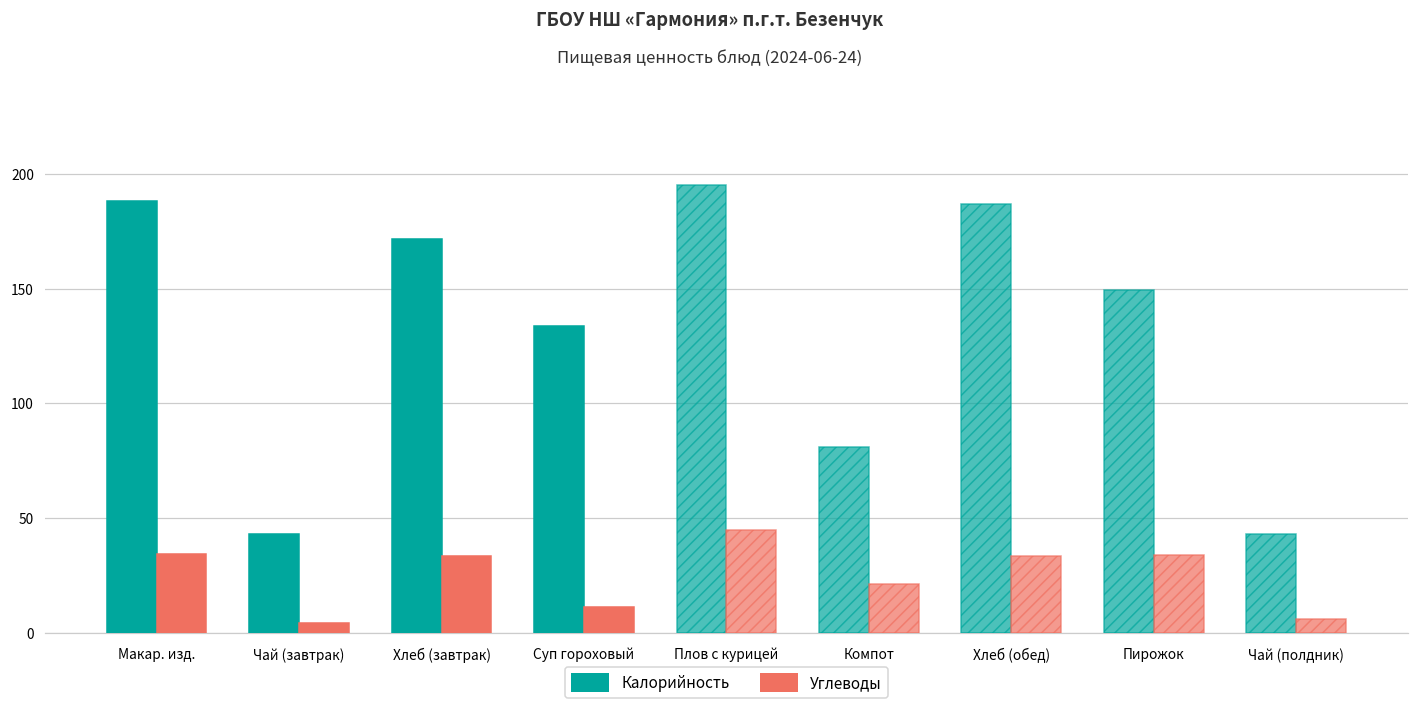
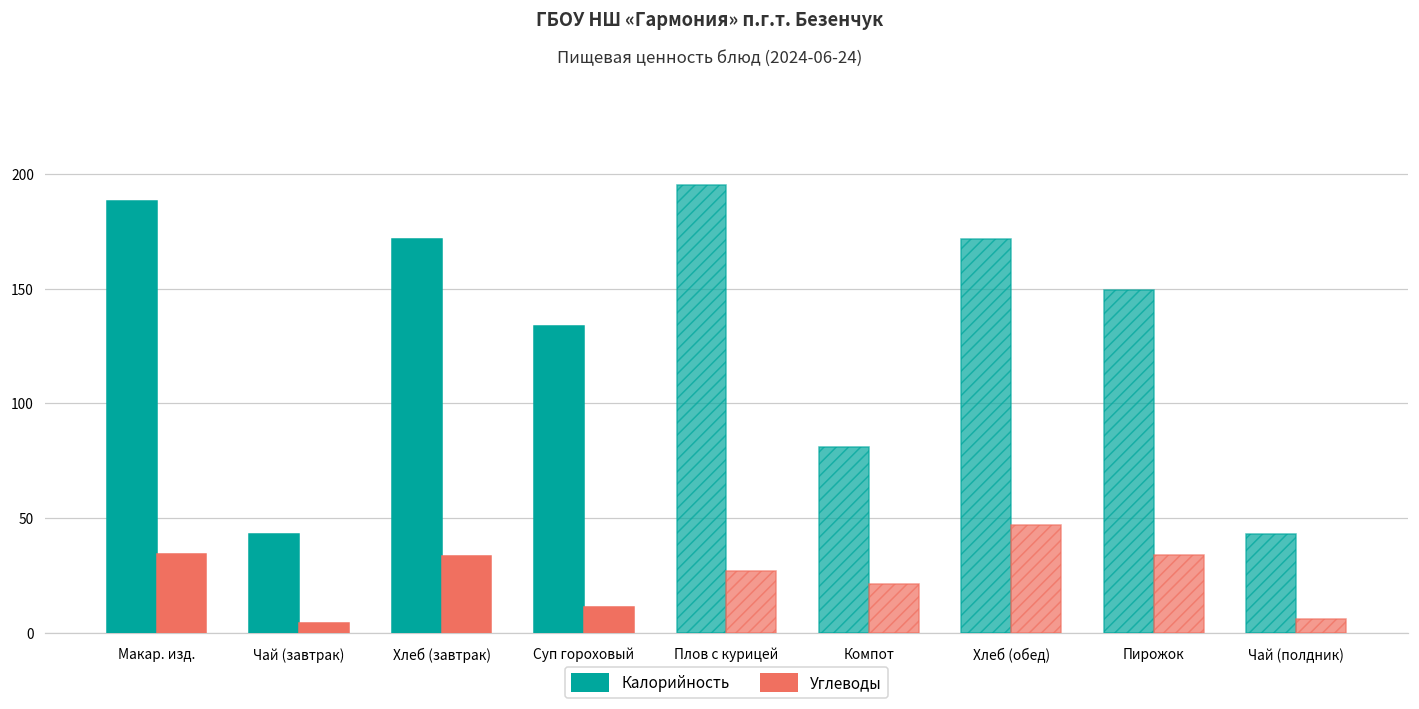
Углеводы, Плов с курицей: 45 -> 27
Калорийность, Хлеб (обед): 187 -> 172
Углеводы, Хлеб (обед): 34 -> 47
